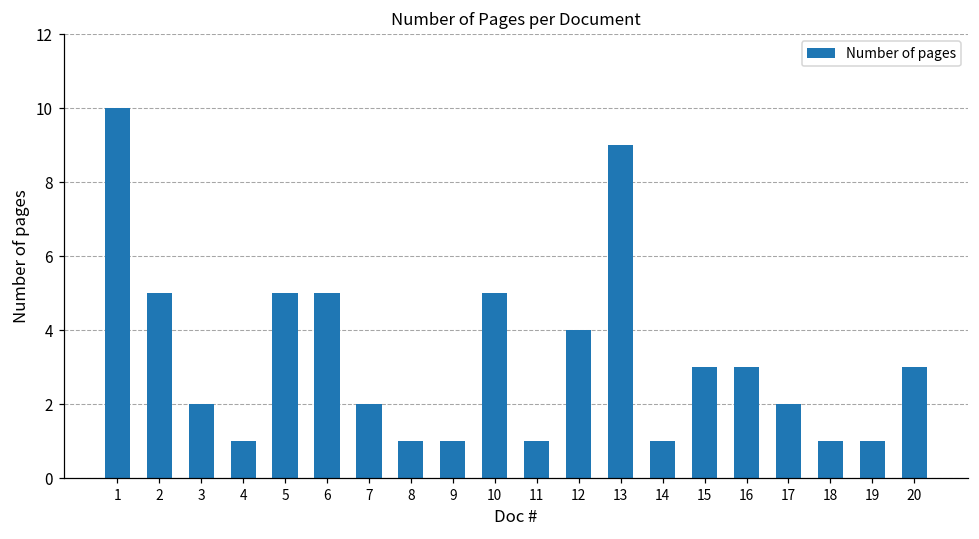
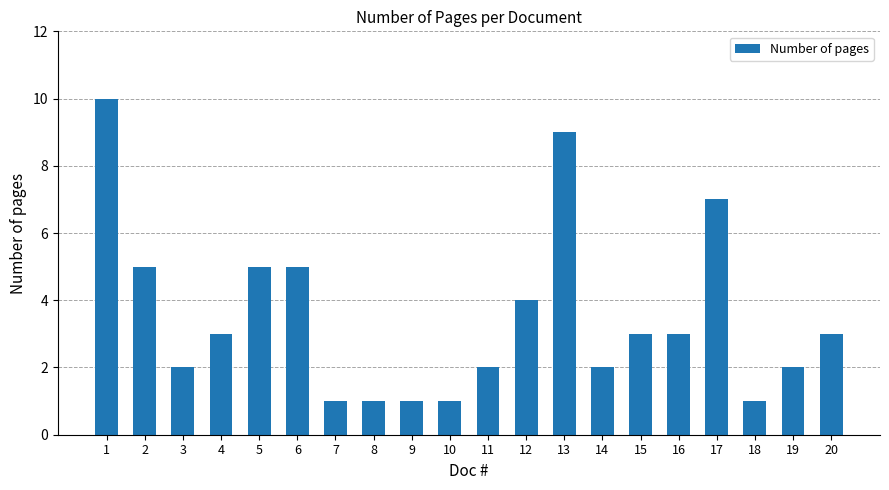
4: 1 -> 3
7: 2 -> 1
10: 5 -> 1
11: 1 -> 2
14: 1 -> 2
17: 2 -> 7
19: 1 -> 2
